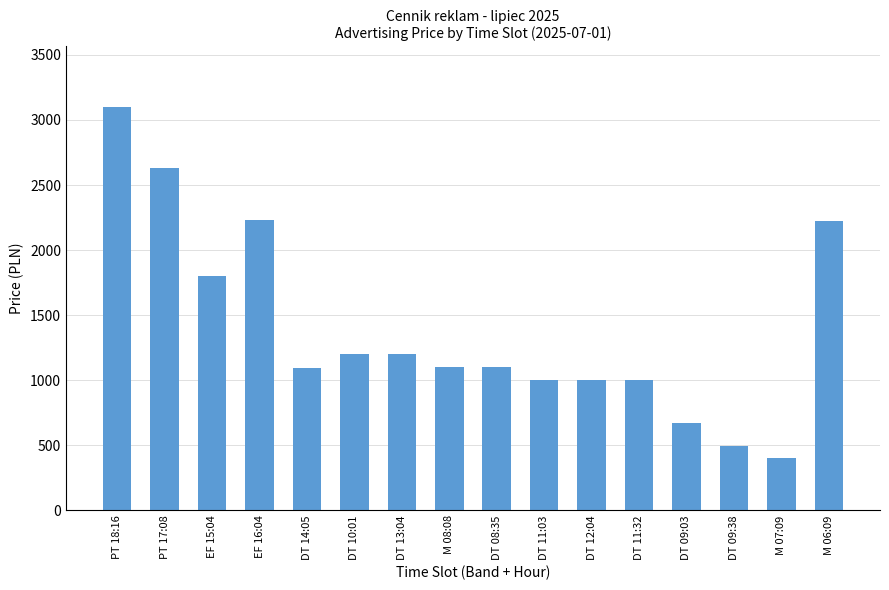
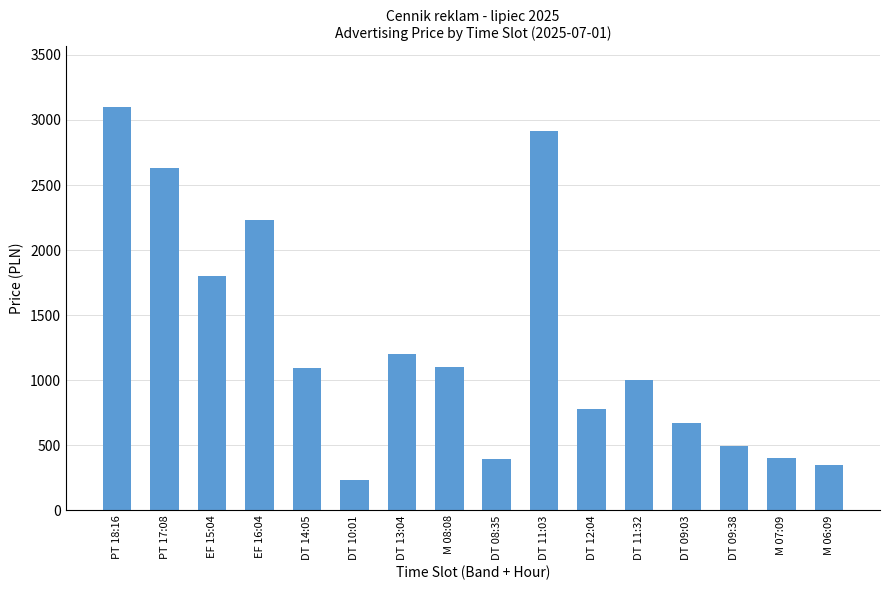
DT 10:01: 1200 -> 230
DT 08:35: 1100 -> 390
DT 11:03: 1000 -> 2920
DT 12:04: 1000 -> 780
M 06:09: 2230 -> 350
